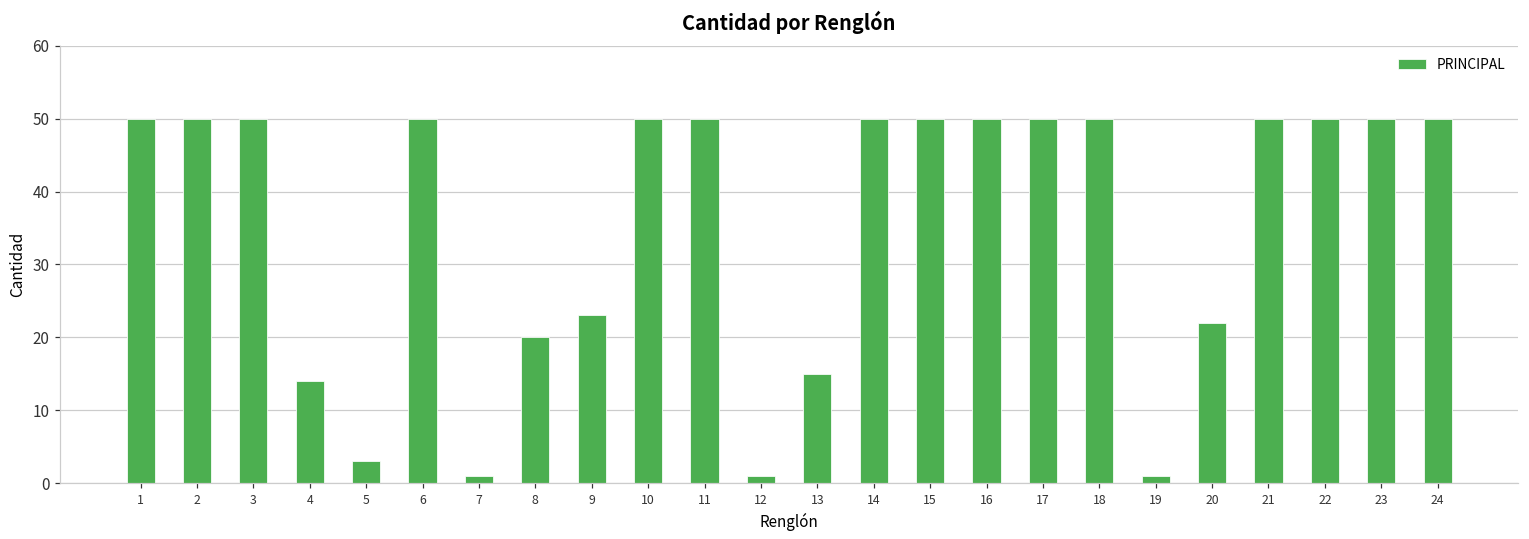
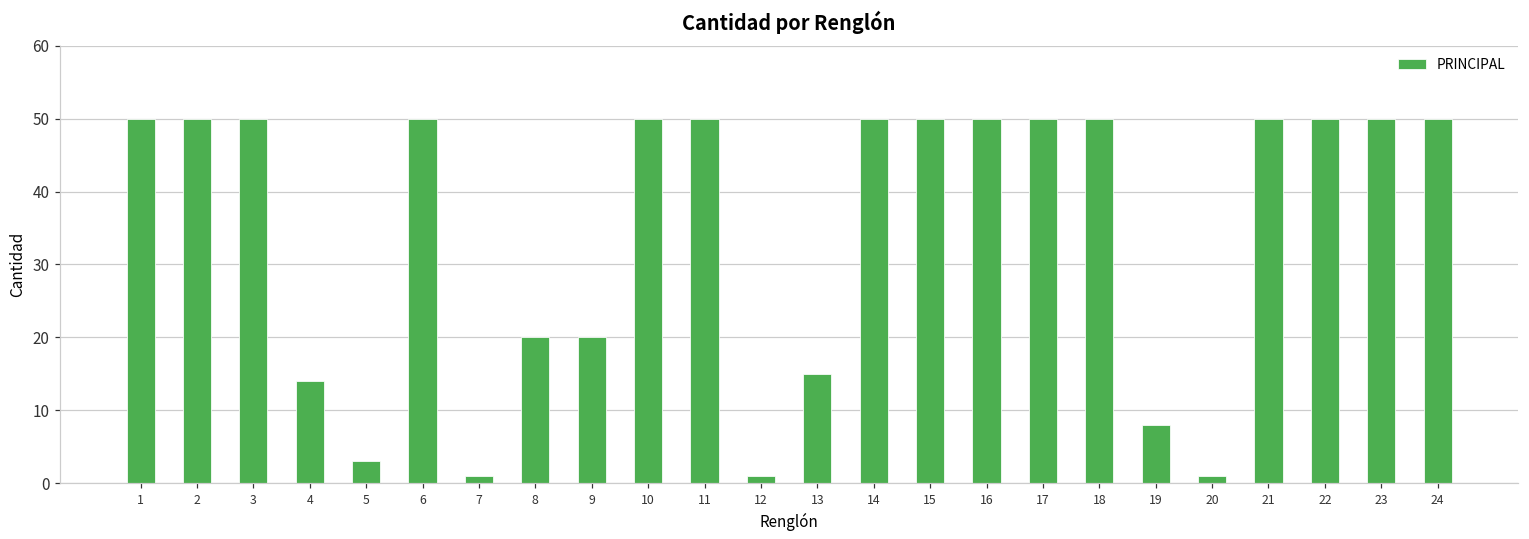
9: 23 -> 20
19: 1 -> 8
20: 22 -> 1
